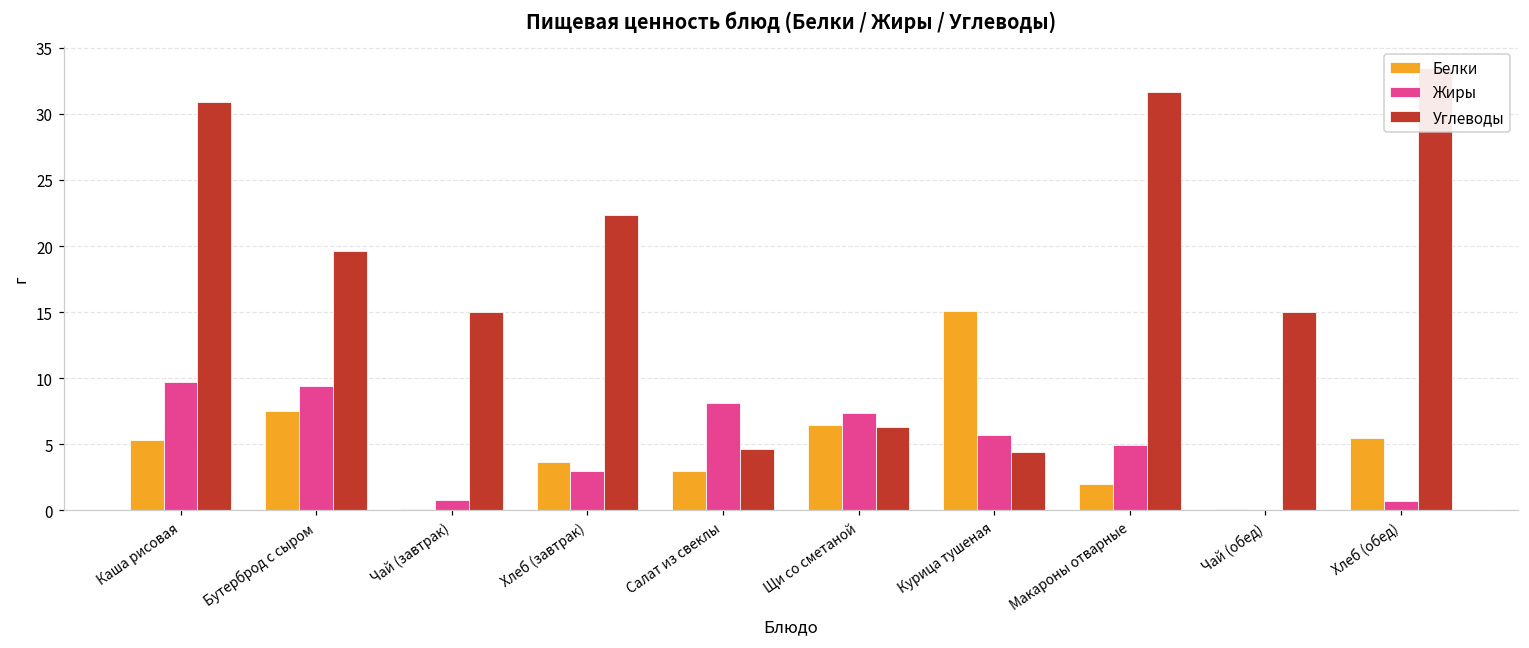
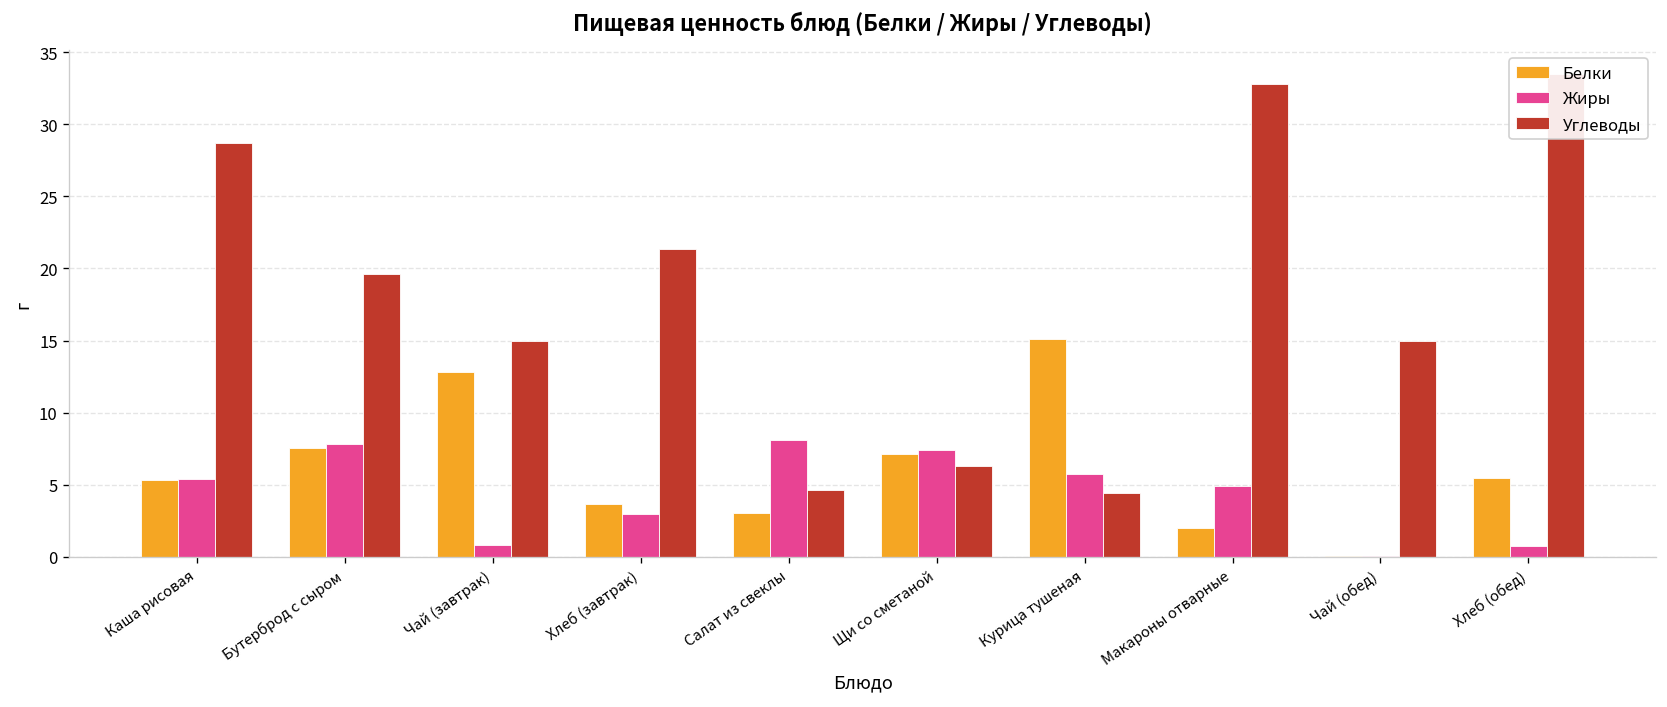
Жиры, Каша рисовая: 9.7 -> 5.4
Углеводы, Каша рисовая: 30.9 -> 28.7
Жиры, Бутерброд с сыром: 9.4 -> 7.8
Белки, Чай (завтрак): 0.1 -> 12.8
Углеводы, Хлеб (завтрак): 22.3 -> 21.4
Белки, Щи со сметаной: 6.4 -> 7.1
Углеводы, Макароны отварные: 31.7 -> 32.8
